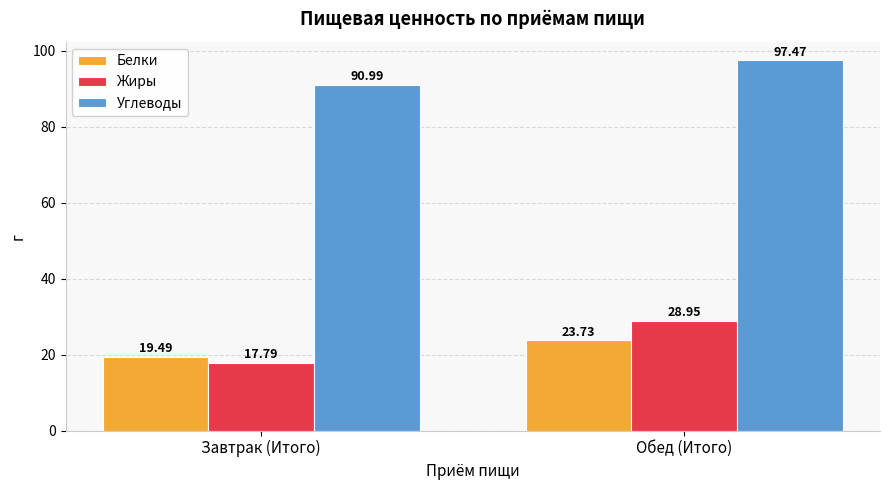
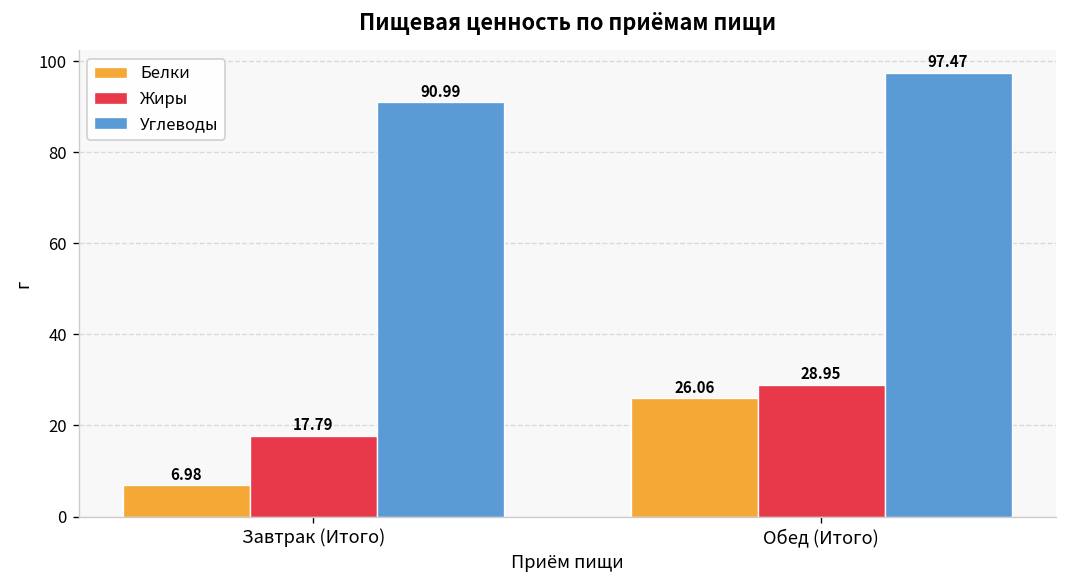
Белки, Завтрак (Итого): 19.49 -> 6.98
Белки, Обед (Итого): 23.73 -> 26.06
